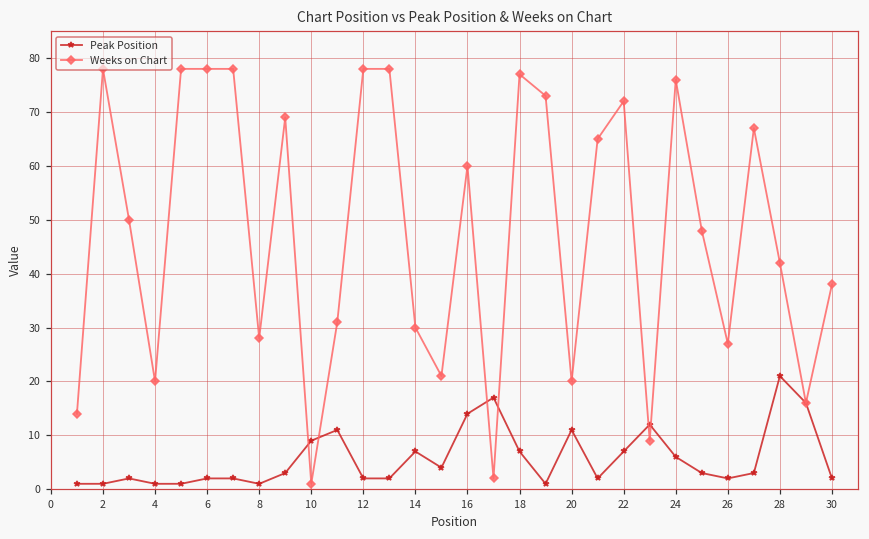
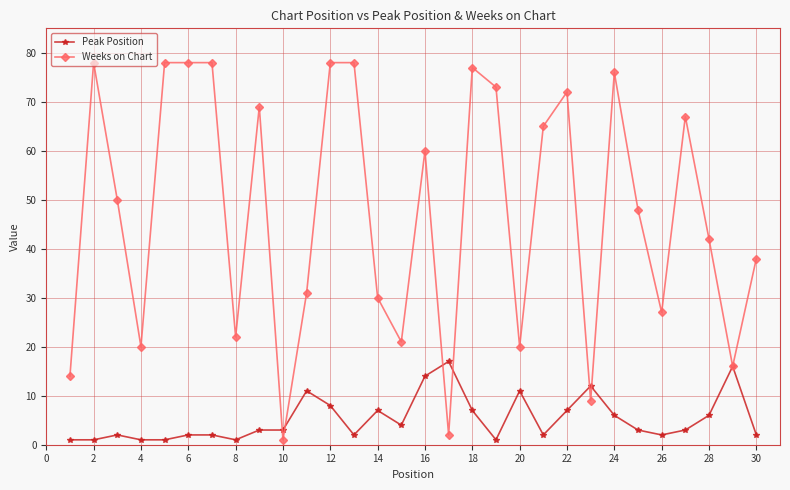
Weeks on Chart, 8: 28 -> 22
Peak Position, 10: 9 -> 3
Peak Position, 12: 2 -> 8
Peak Position, 28: 21 -> 6
